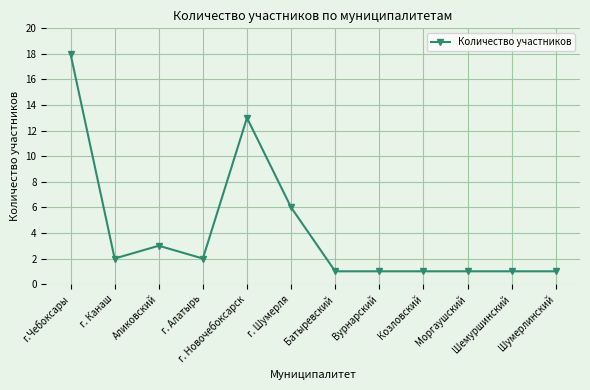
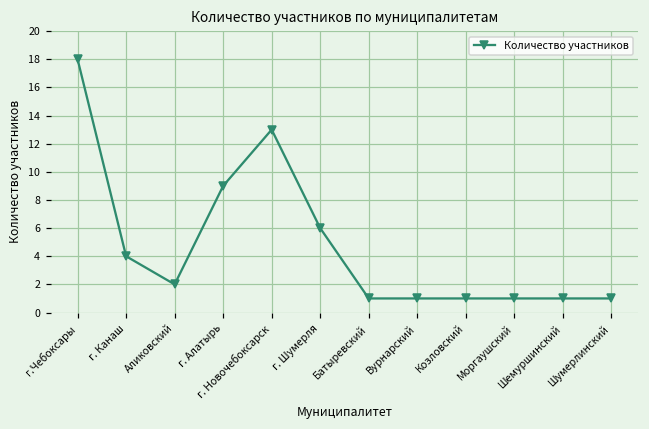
г. Канаш: 2 -> 4
Аликовский: 3 -> 2
г. Алатырь: 2 -> 9
